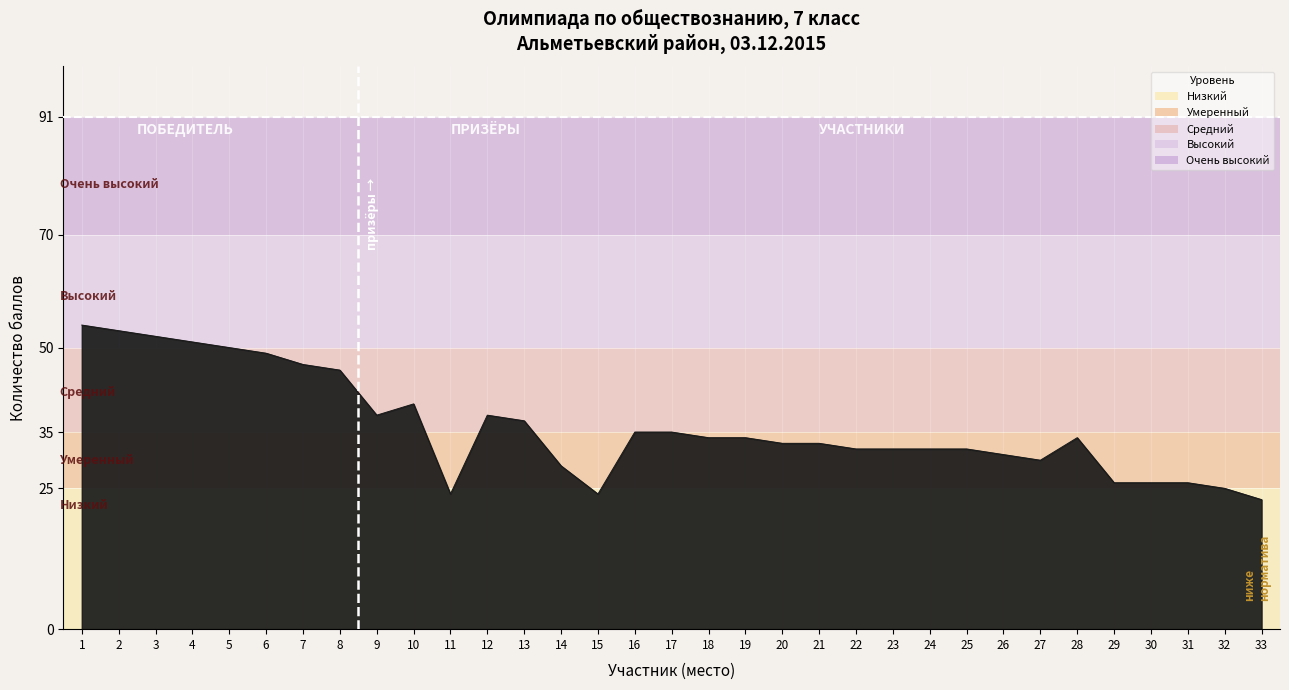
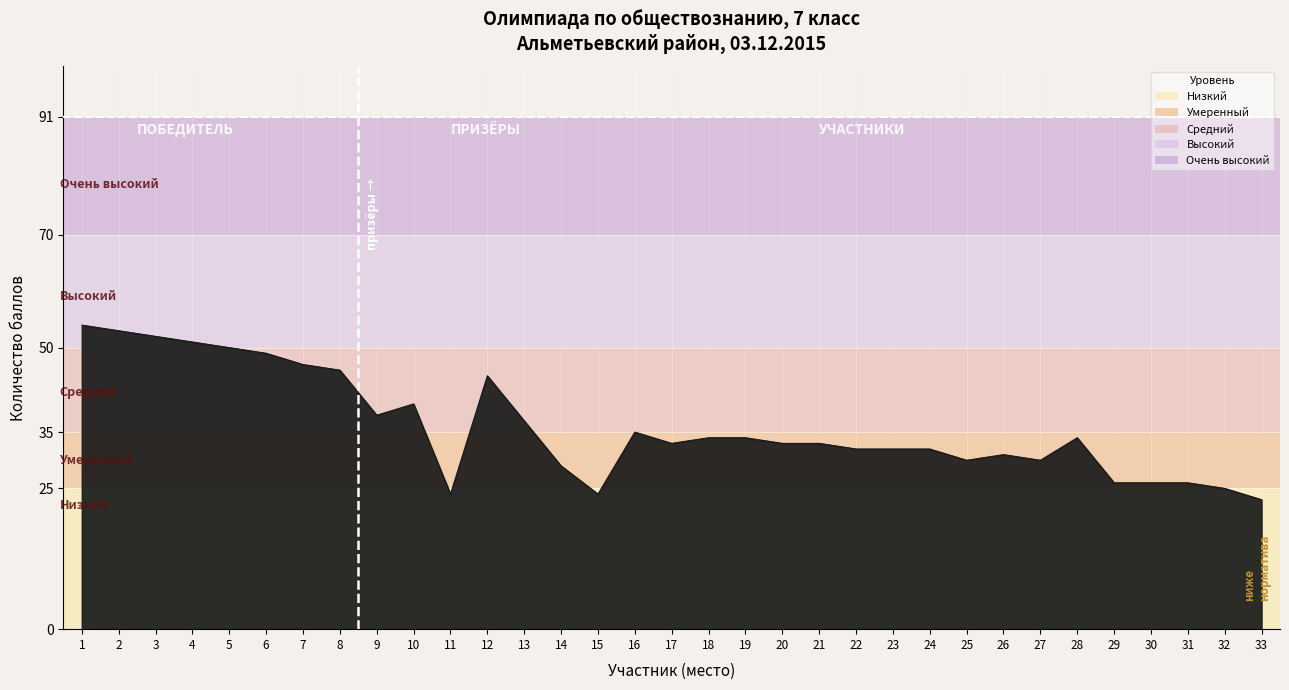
12: 38 -> 45
17: 35 -> 33
25: 32 -> 30
